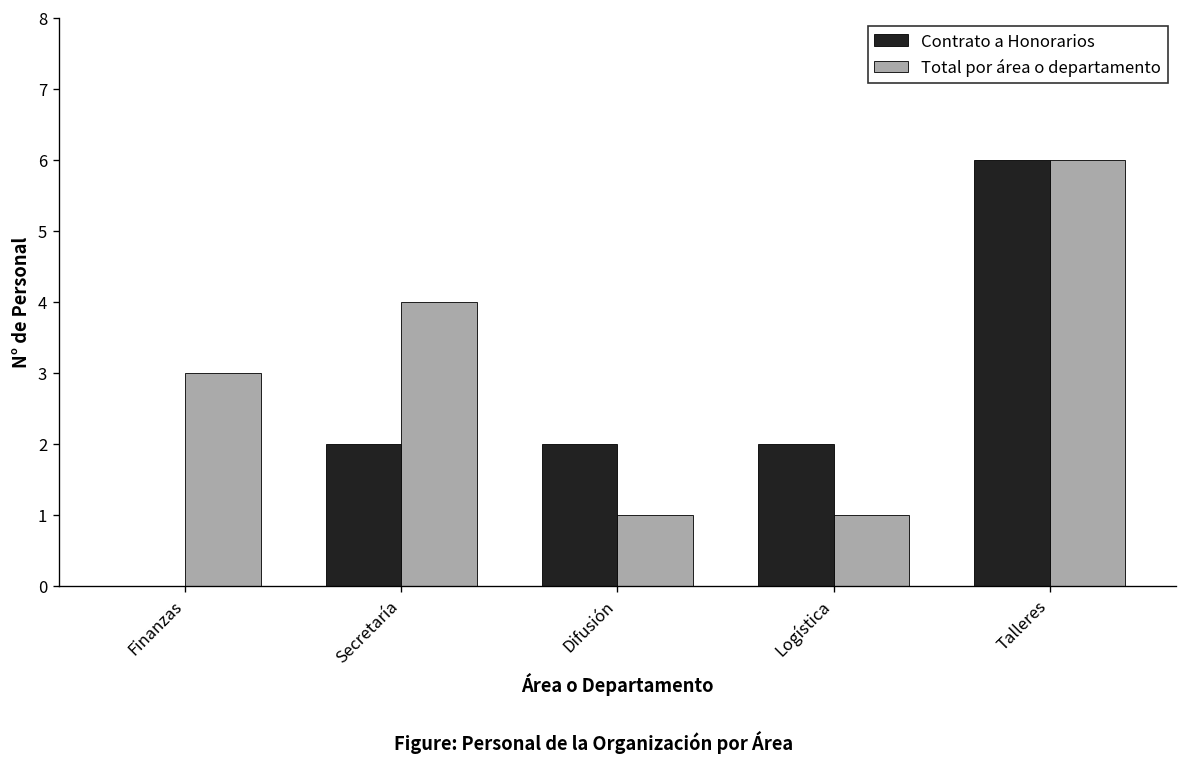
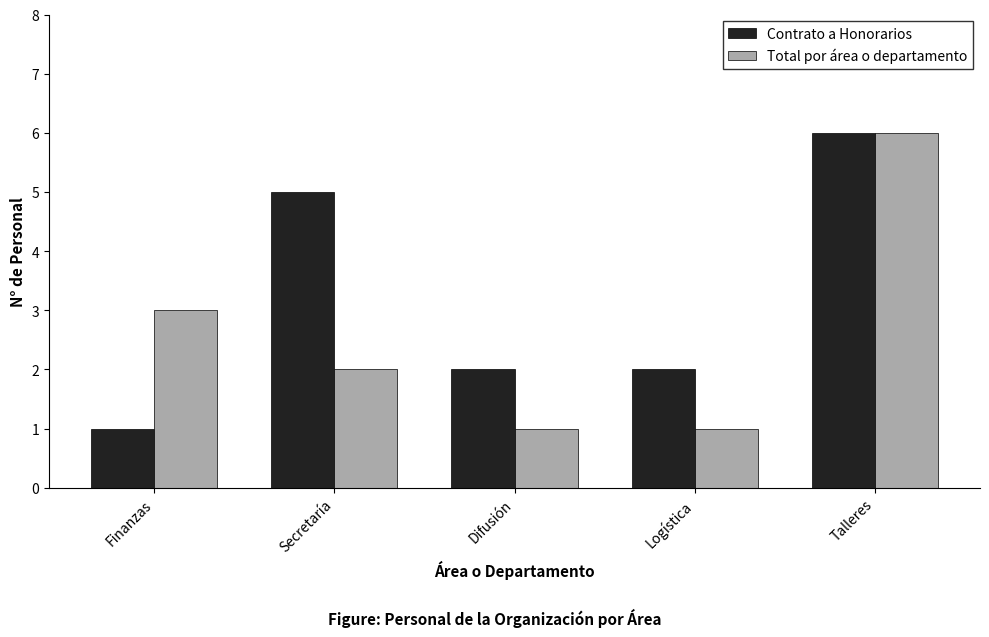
Contrato a Honorarios, Finanzas: 0 -> 1
Contrato a Honorarios, Secretaría: 2 -> 5
Total por área o departamento, Secretaría: 4 -> 2
